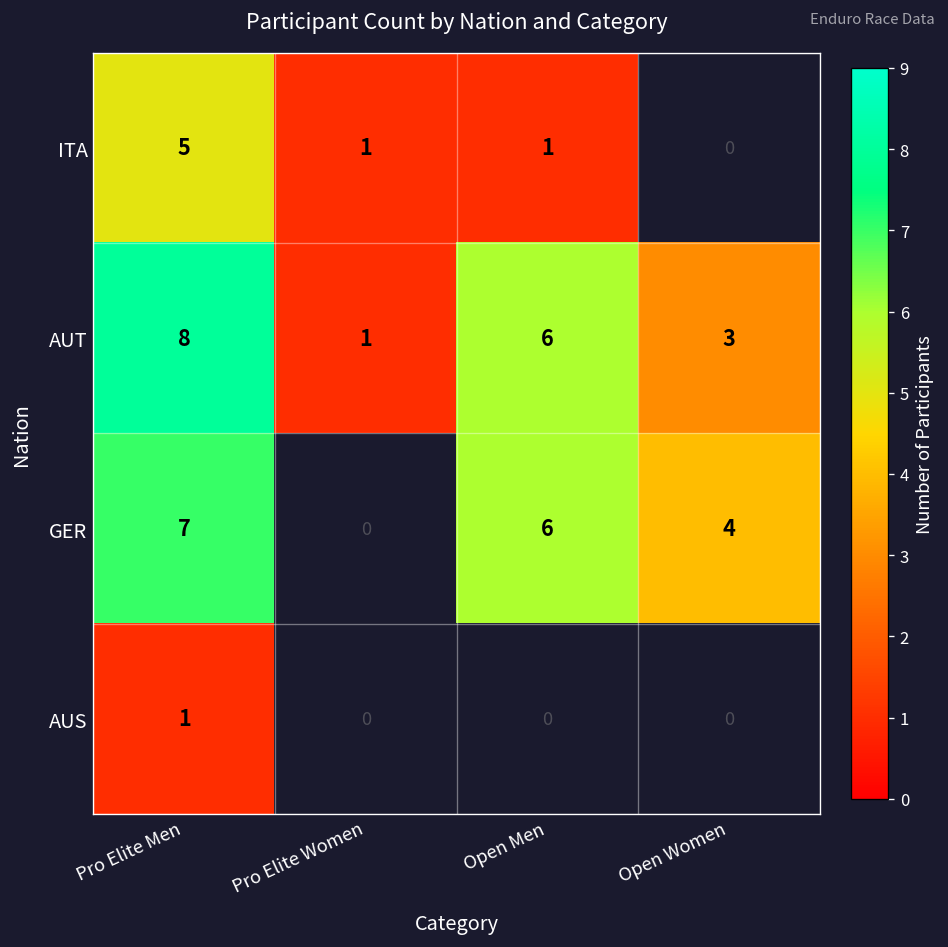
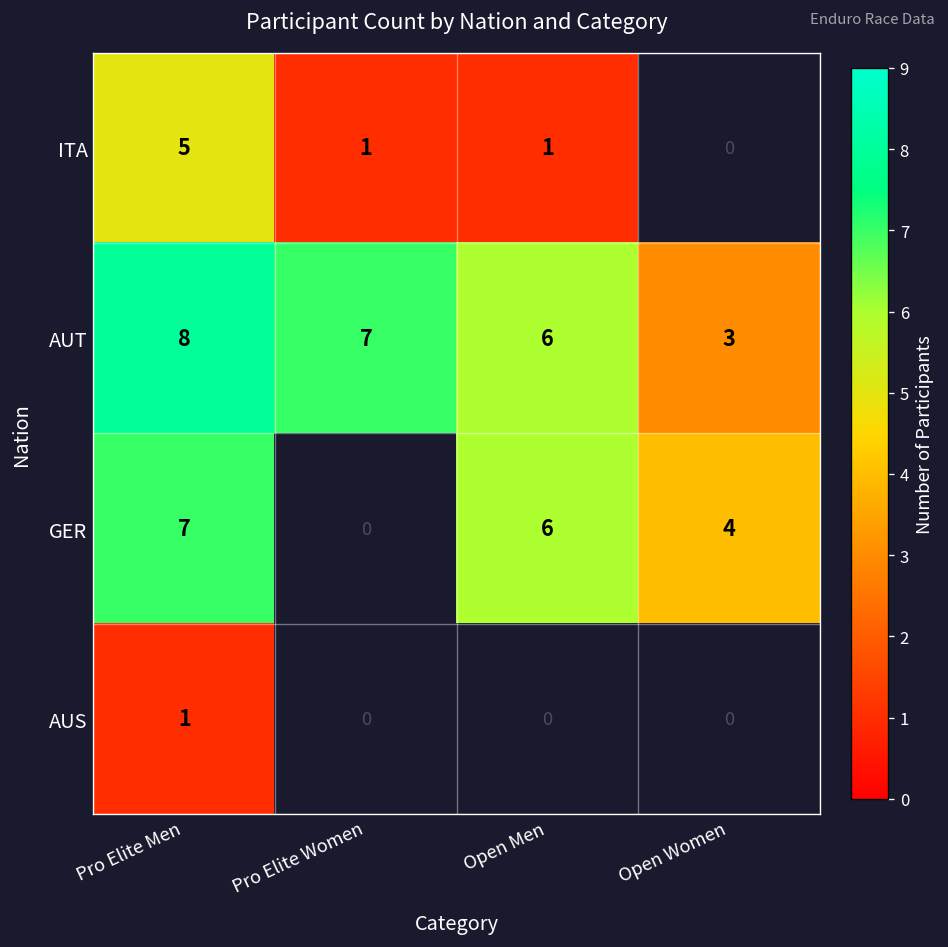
AUT, Pro Elite Women: 1 -> 7
